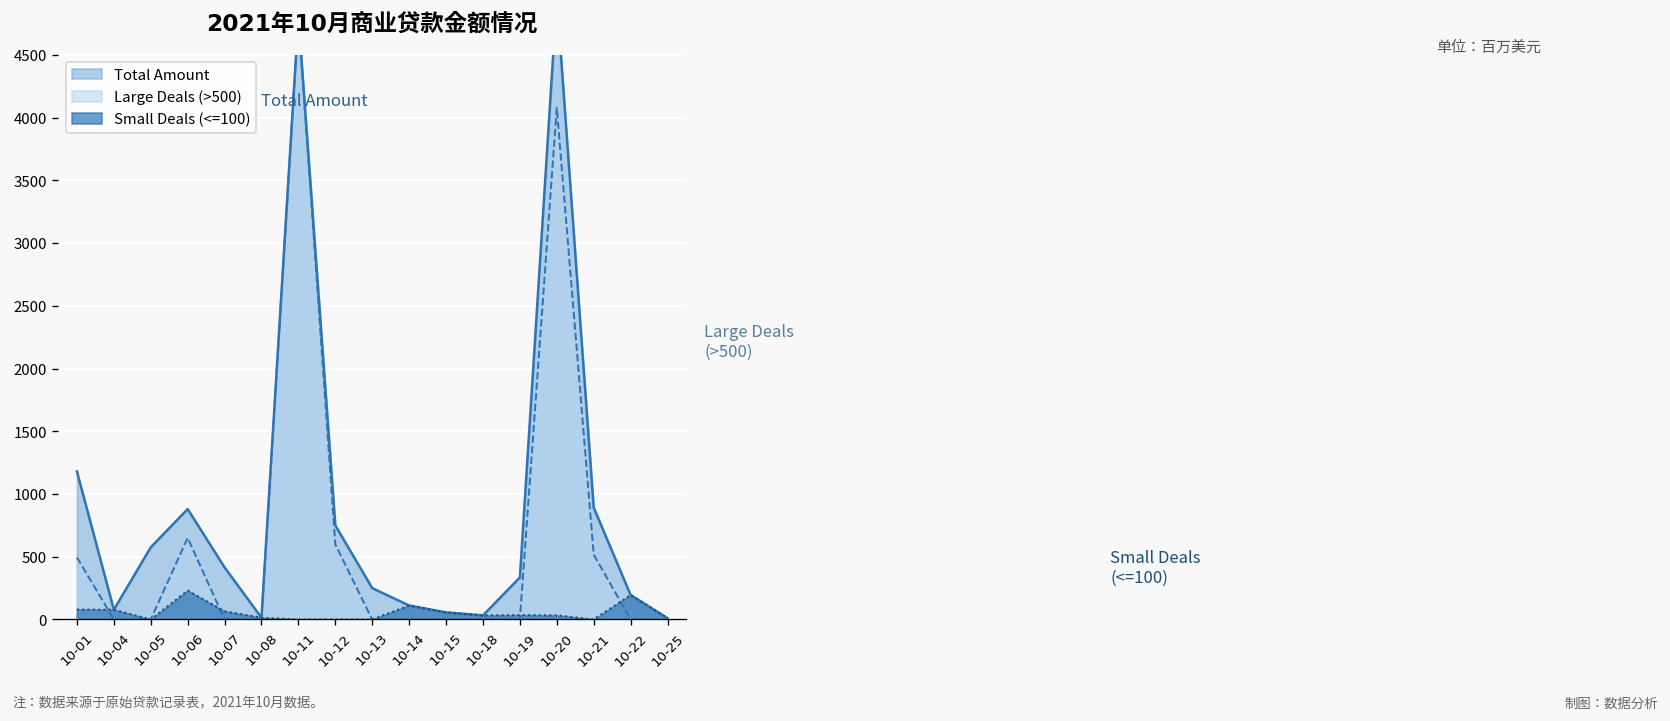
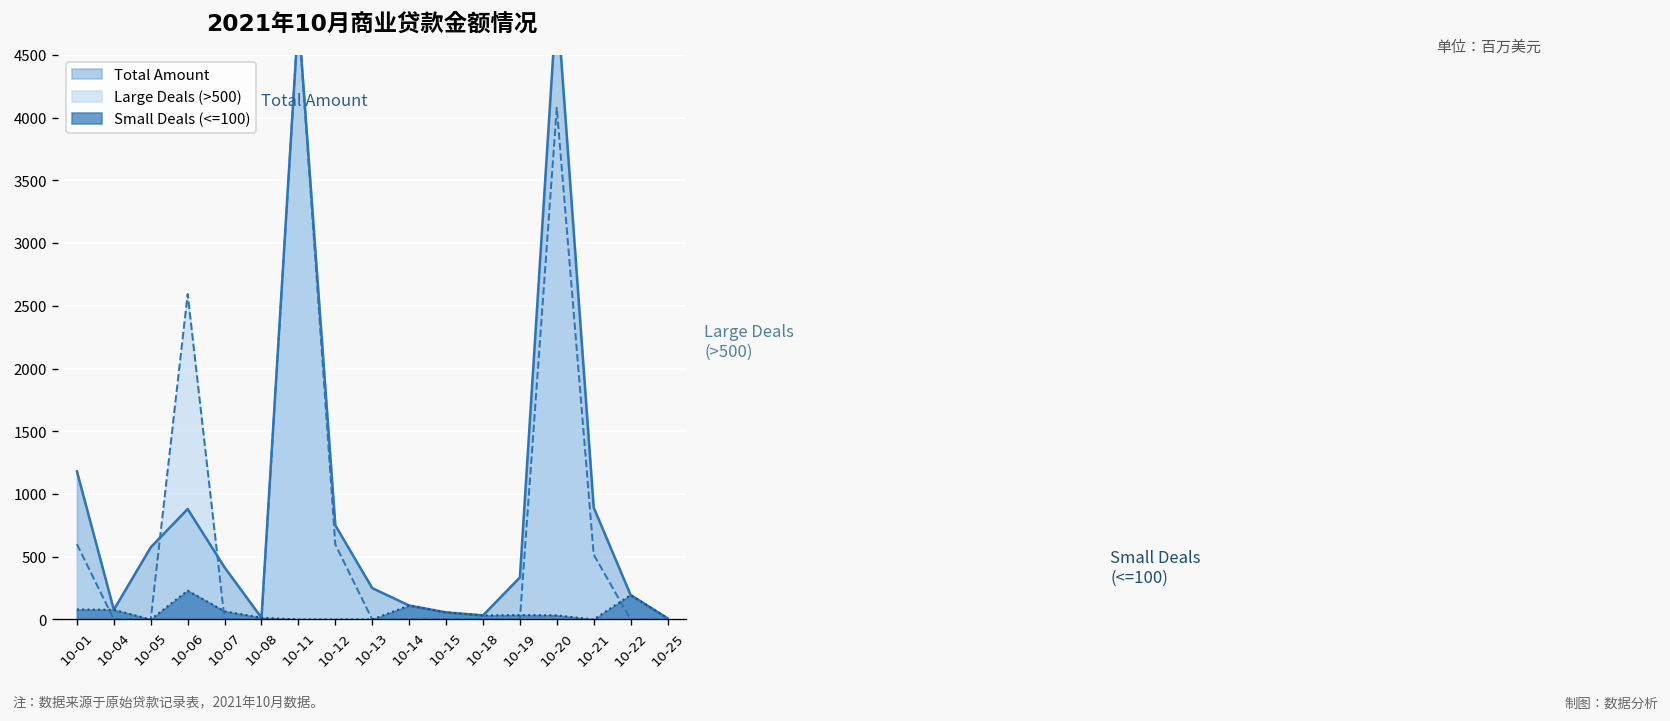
Large Deals (>500), 10-01: 500 -> 600
Large Deals (>500), 10-06: 650 -> 2590
